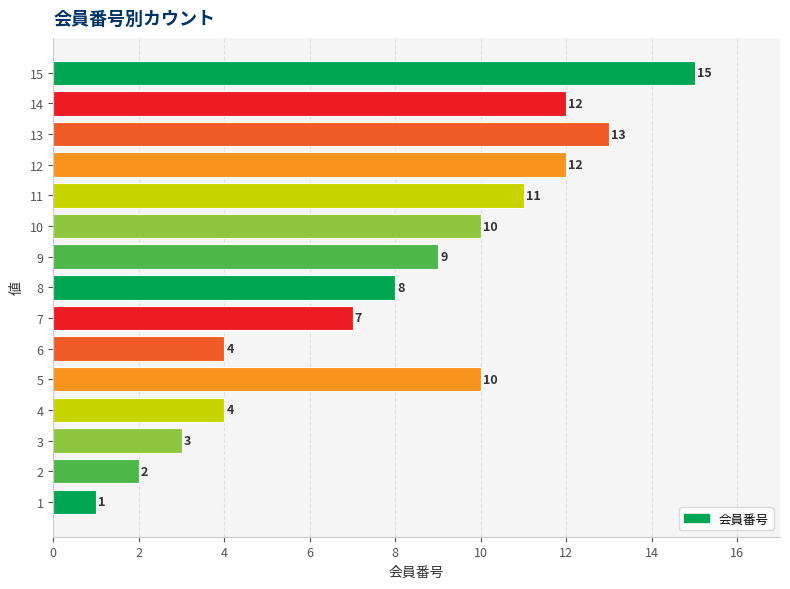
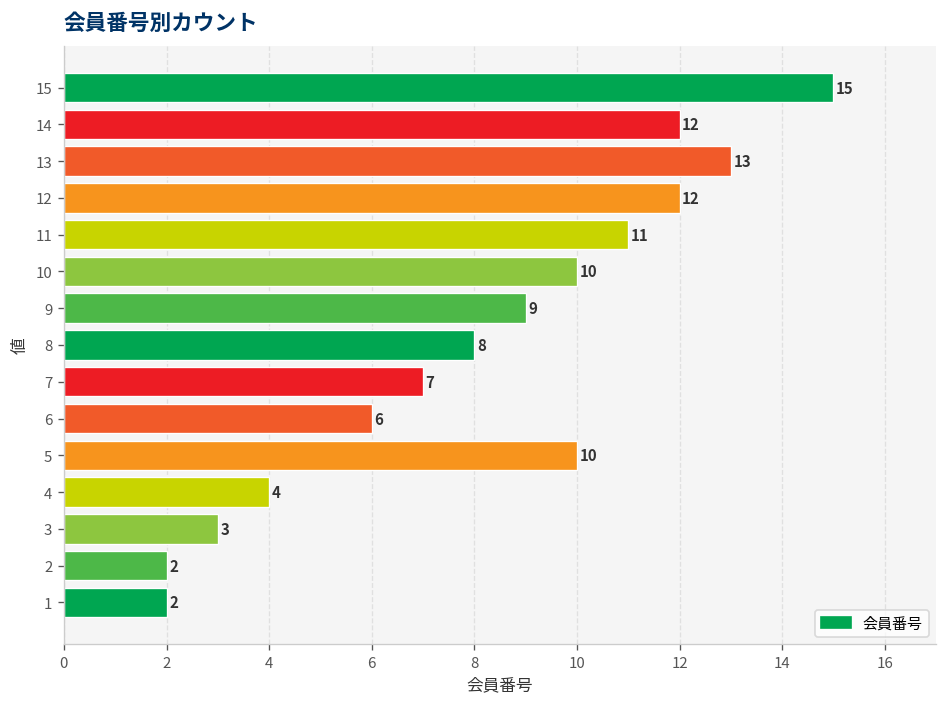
6: 4 -> 6
1: 1 -> 2
